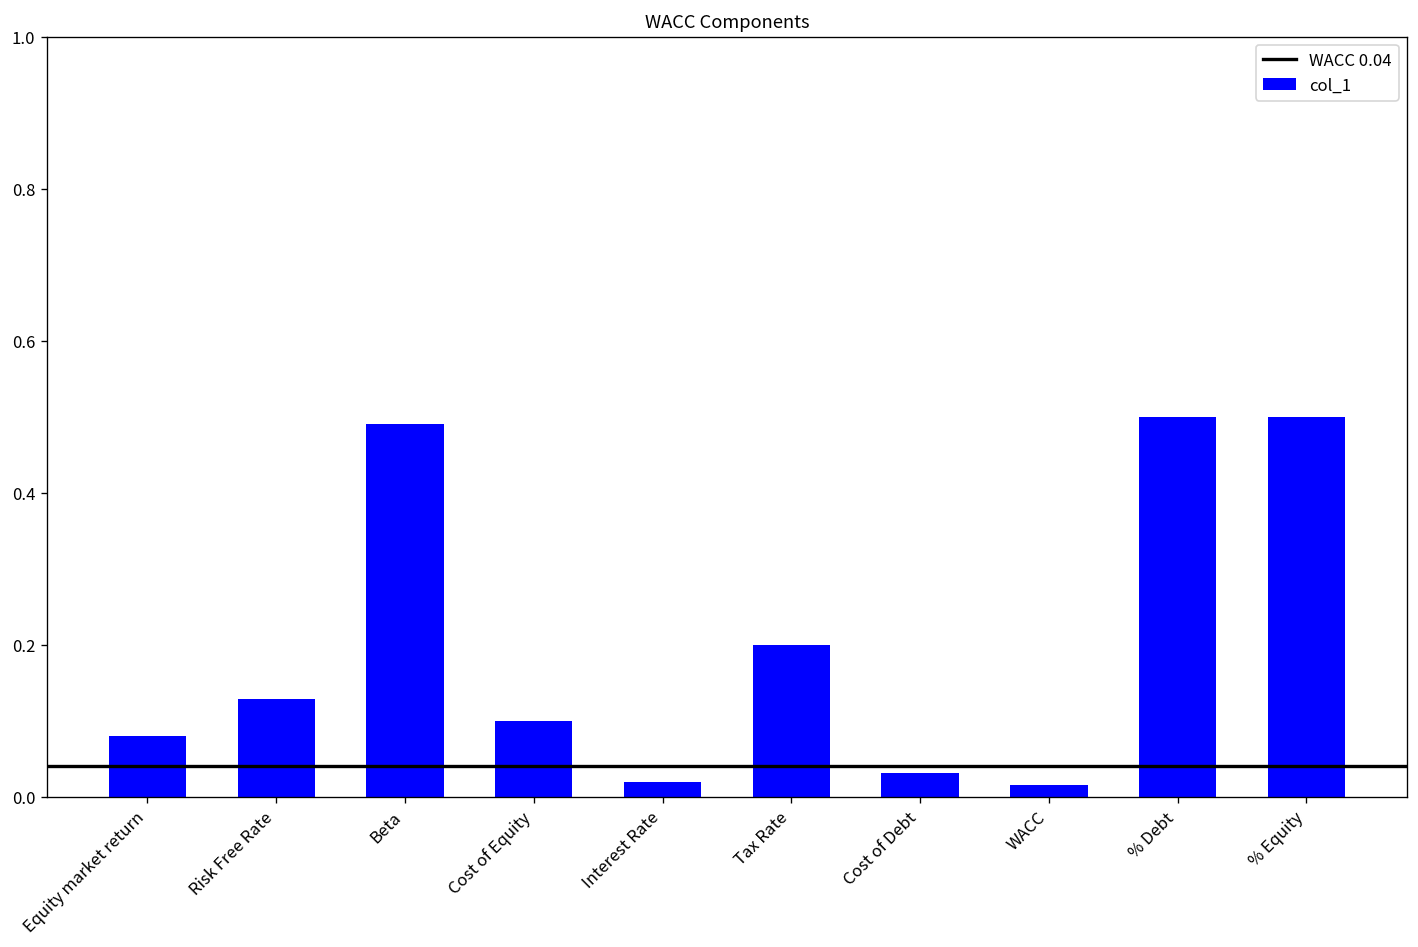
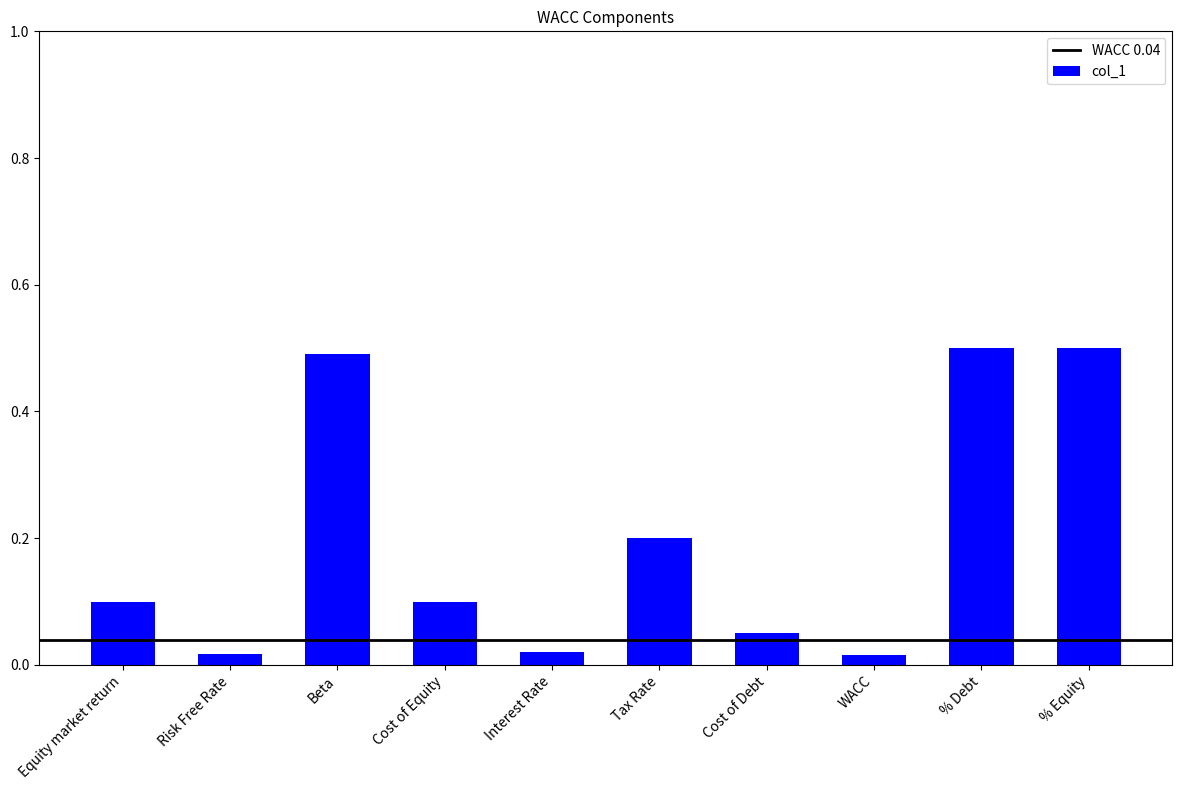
Equity market return: 0.08 -> 0.10
Risk Free Rate: 0.13 -> 0.02
Cost of Debt: 0.03 -> 0.05
